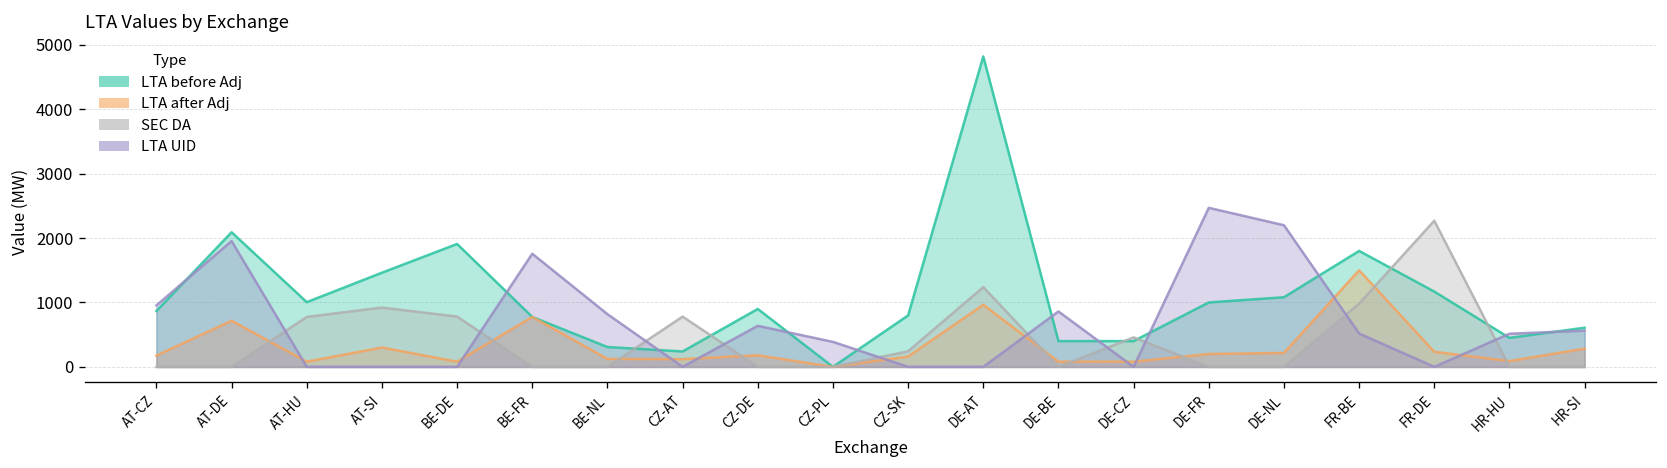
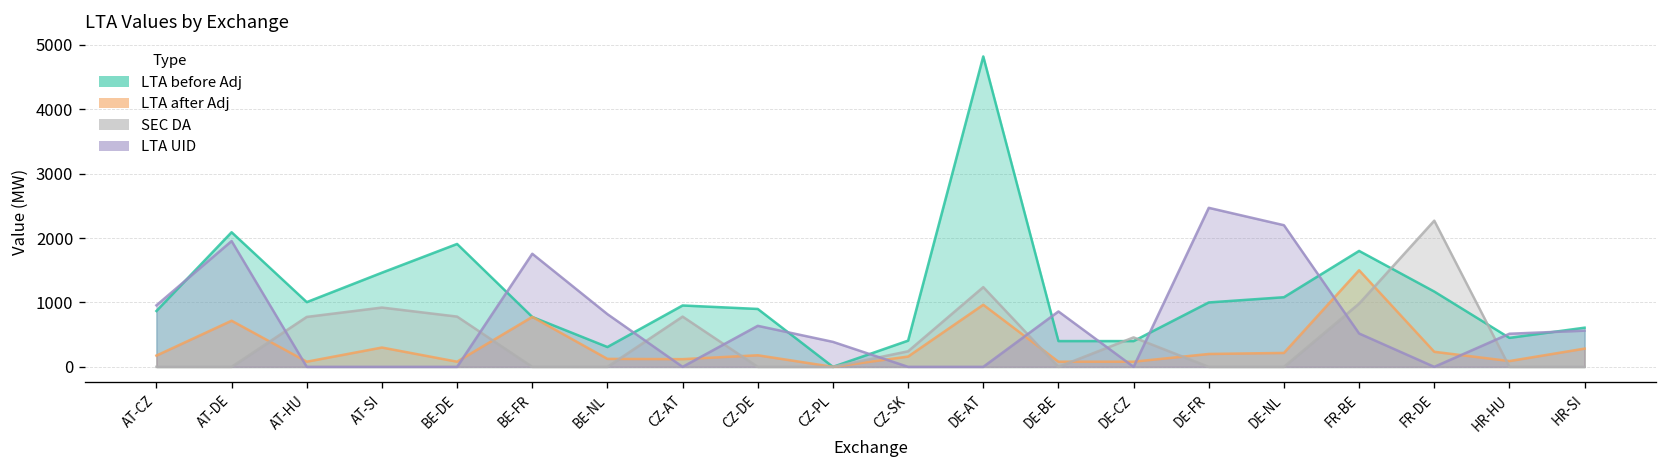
LTA before Adj, CZ-AT: 200 -> 1000
LTA before Adj, CZ-SK: 800 -> 400
